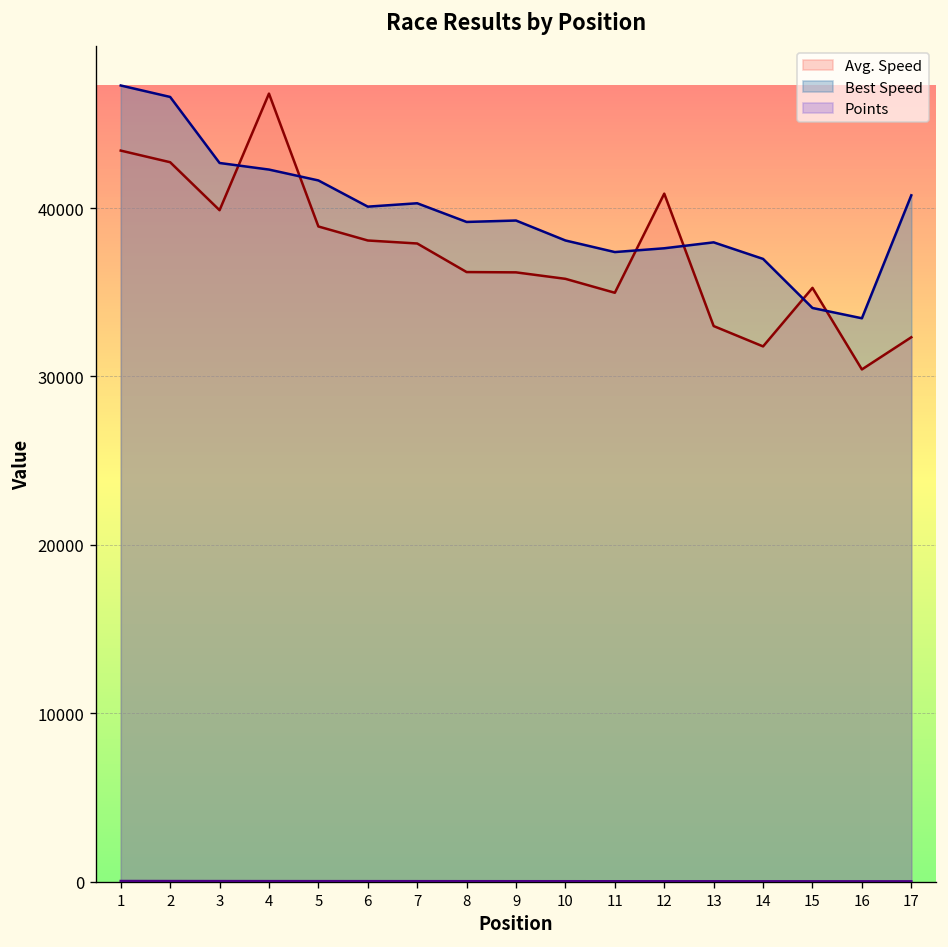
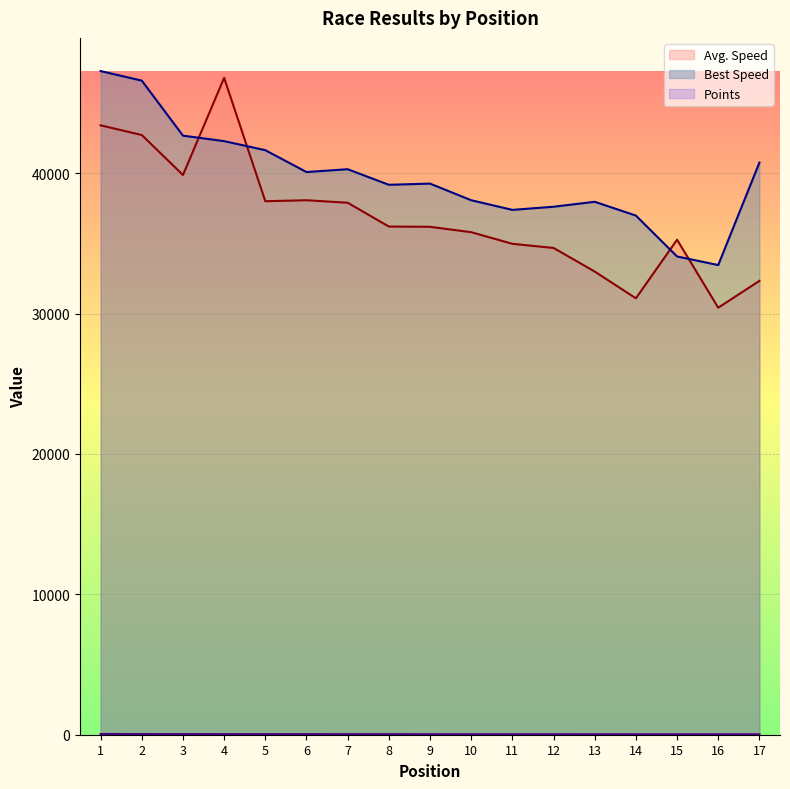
Avg. Speed, 5: 38900 -> 38000
Avg. Speed, 12: 40900 -> 34700
Avg. Speed, 14: 31800 -> 31100
